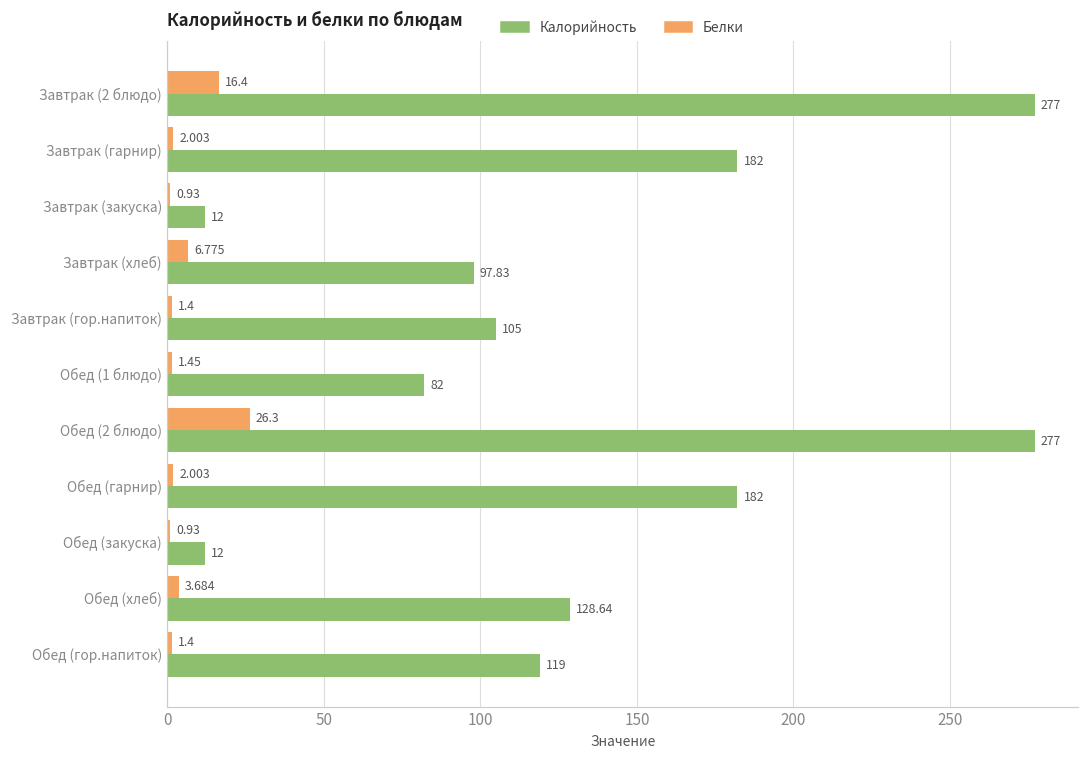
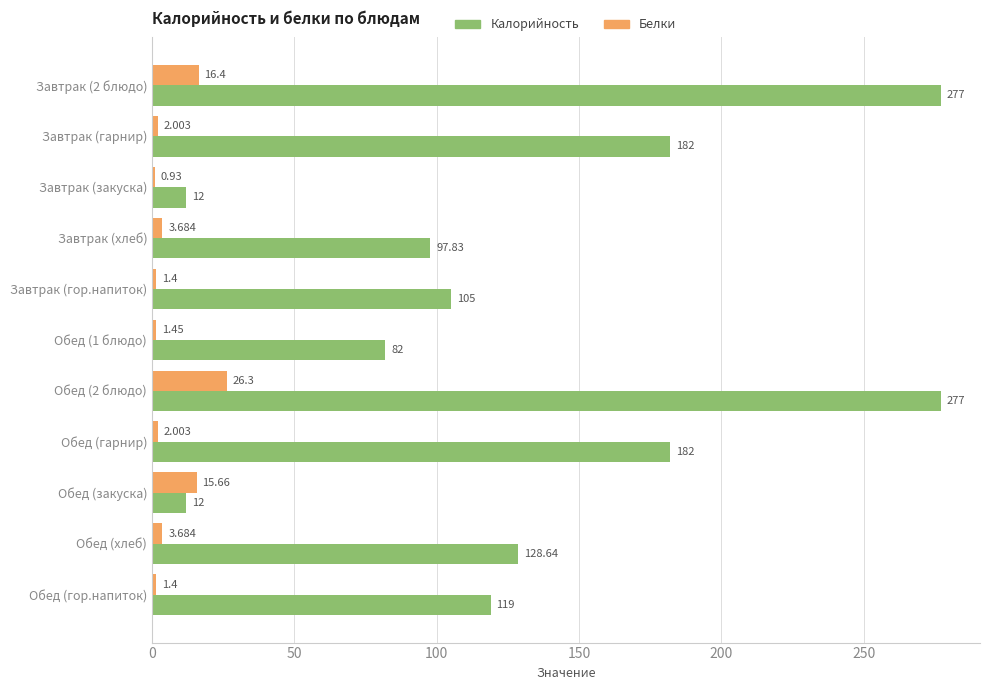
Белки, Завтрак (хлеб): 6.775 -> 3.684
Белки, Обед (закуска): 0.93 -> 15.66
